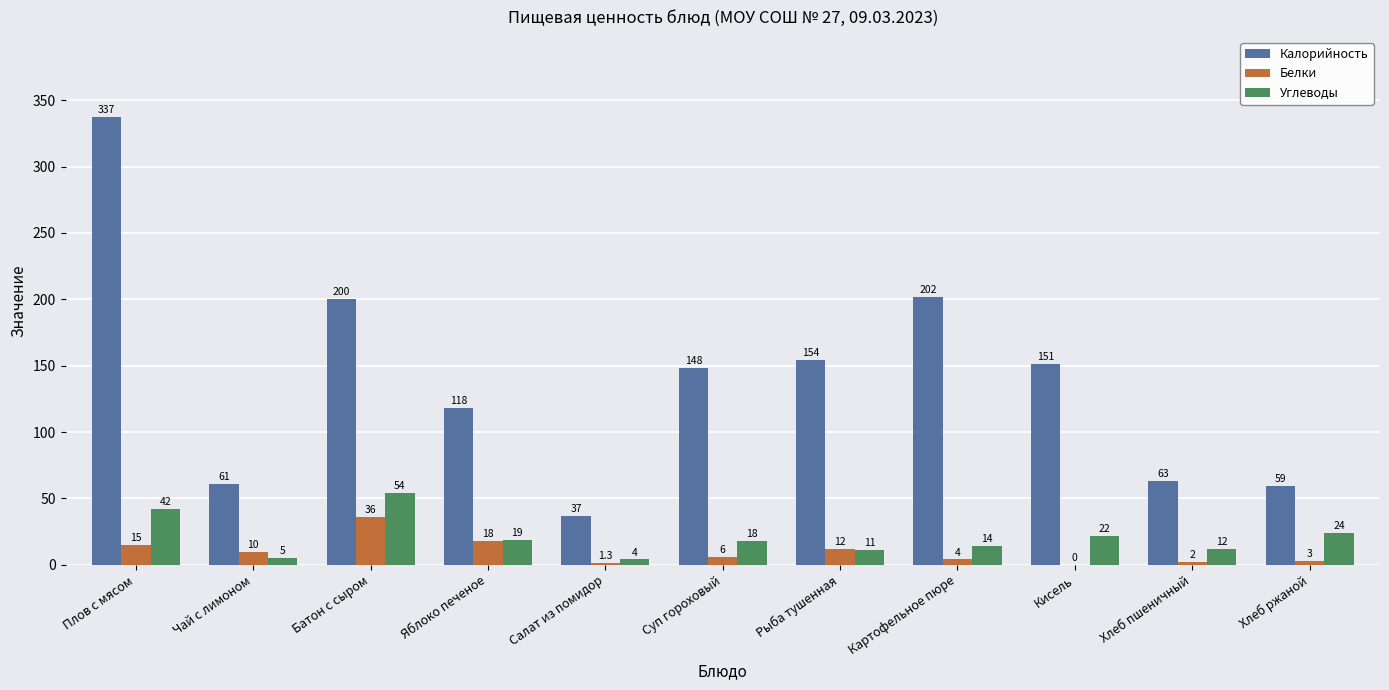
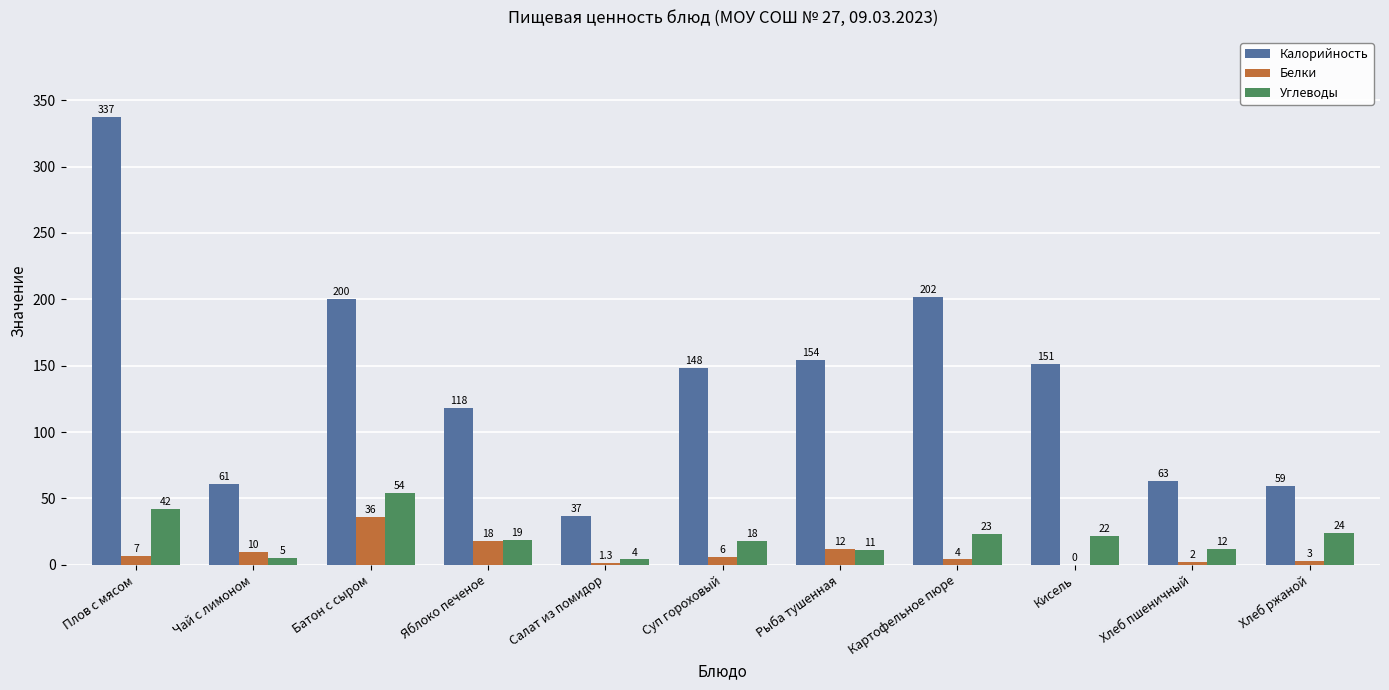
Белки, Плов с мясом: 15 -> 7
Углеводы, Картофельное пюре: 14 -> 23
